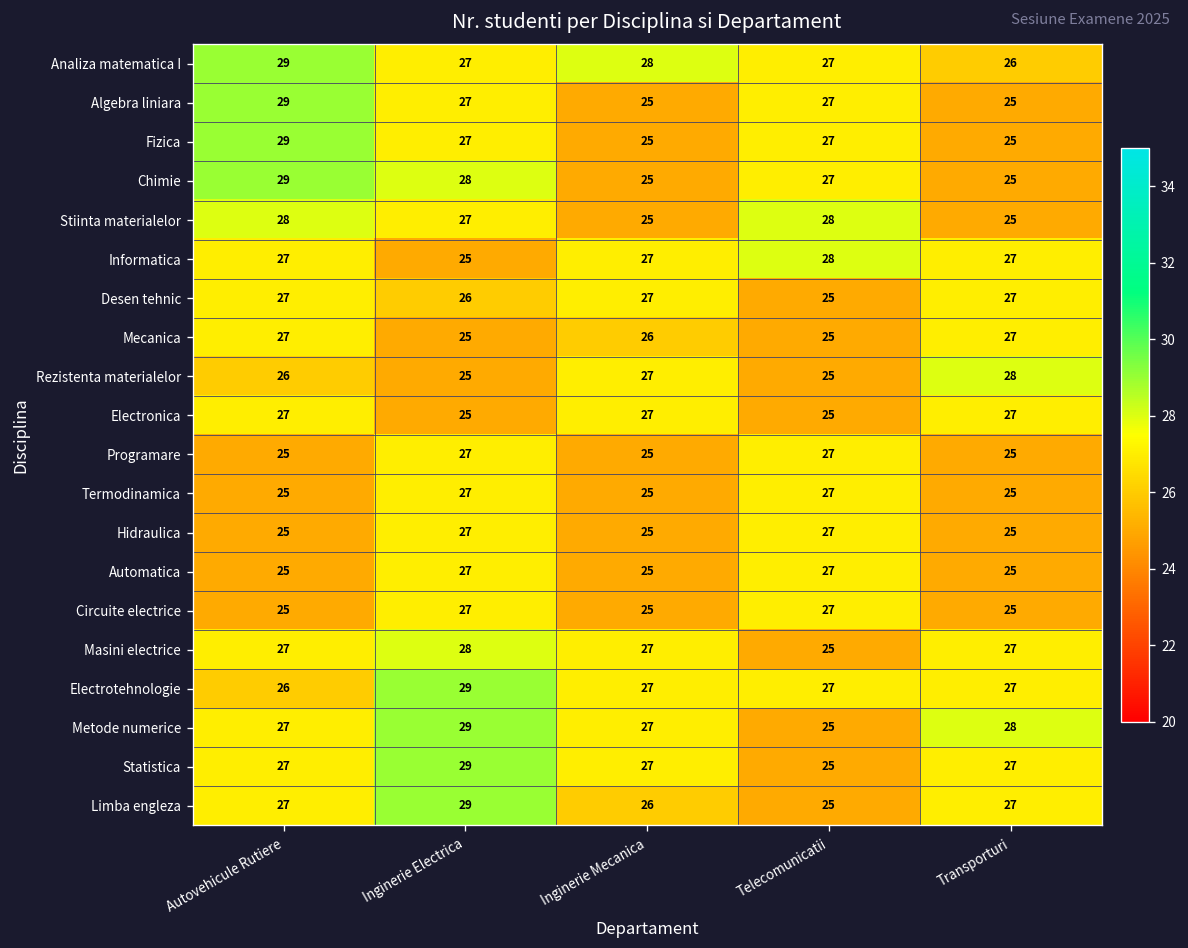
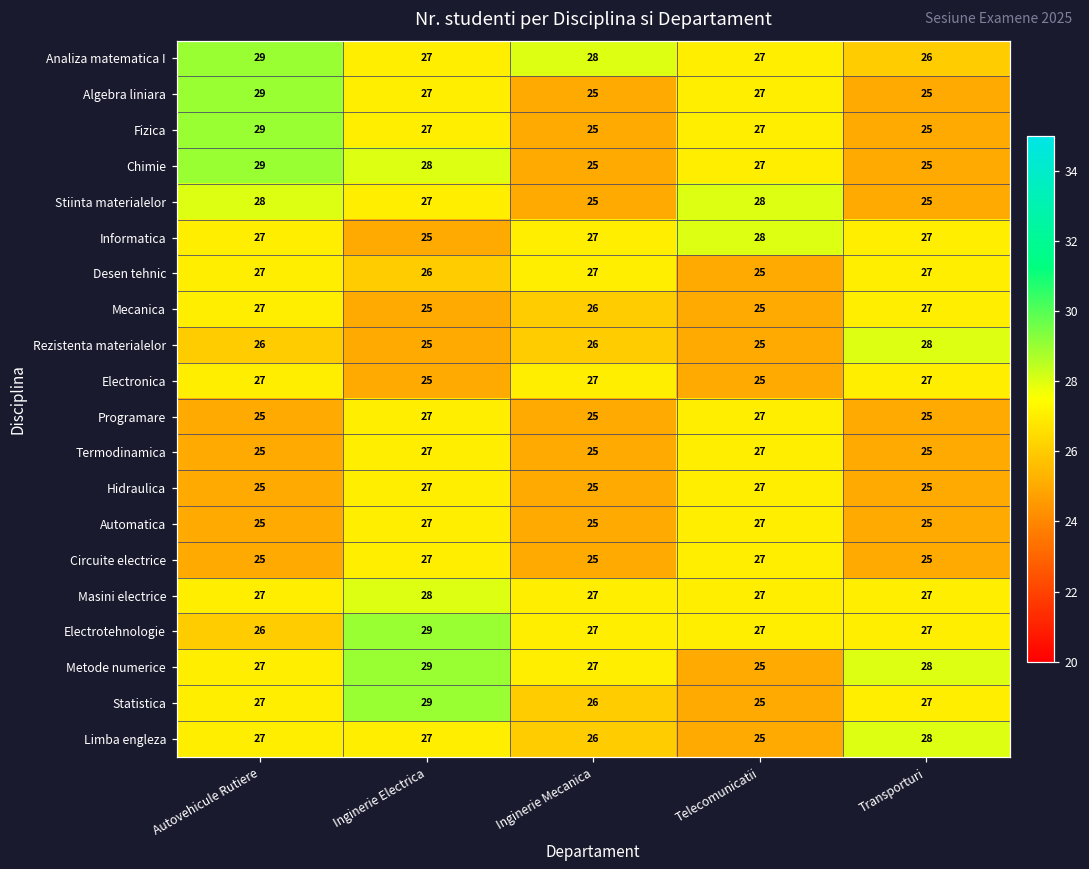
Rezistenta materialelor, Inginerie Mecanica: 27 -> 26
Masini electrice, Telecomunicatii: 25 -> 27
Statistica, Inginerie Mecanica: 27 -> 26
Limba engleza, Inginerie Electrica: 29 -> 27
Limba engleza, Transporturi: 27 -> 28
